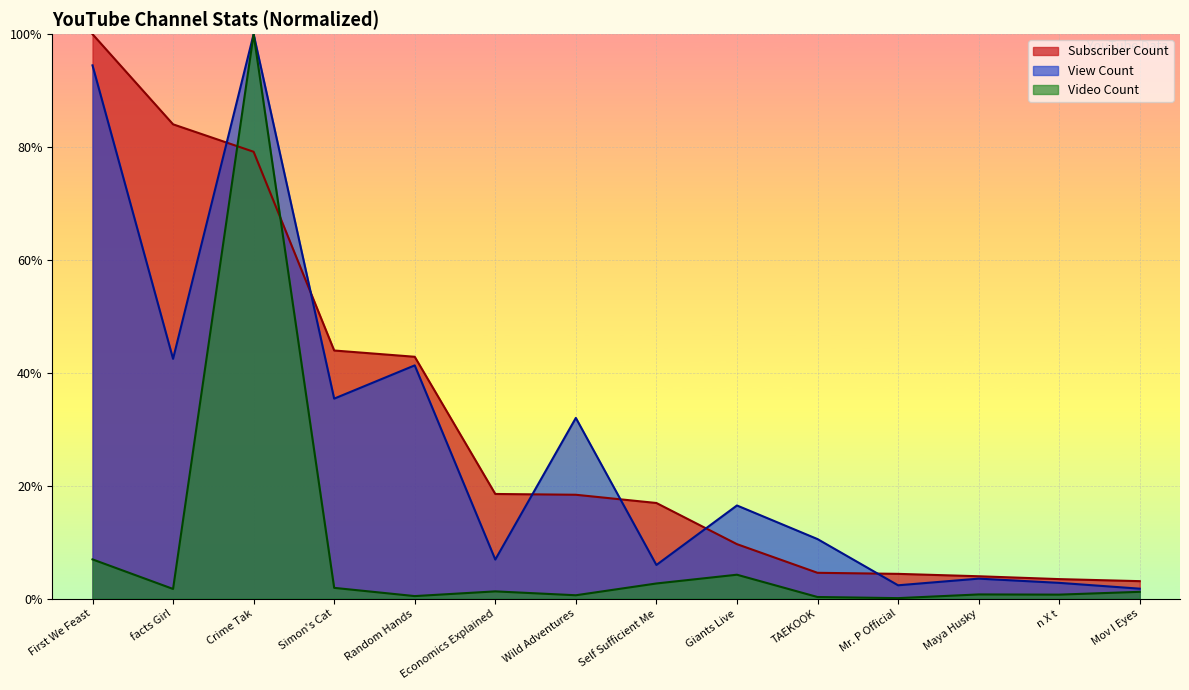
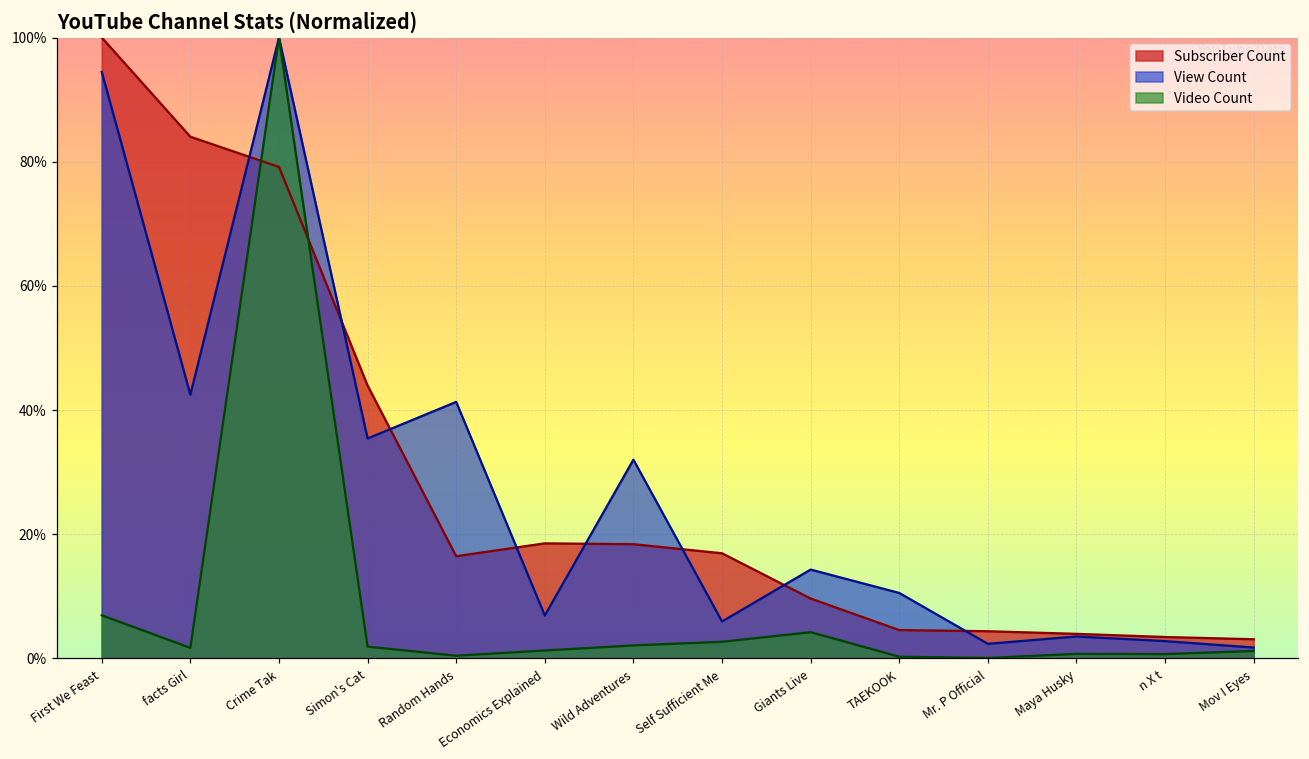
Subscriber Count, Random Hands: 43% -> 16%
Video Count, Wild Adventures: 1% -> 2%
View Count, Giants Live: 17% -> 14%
